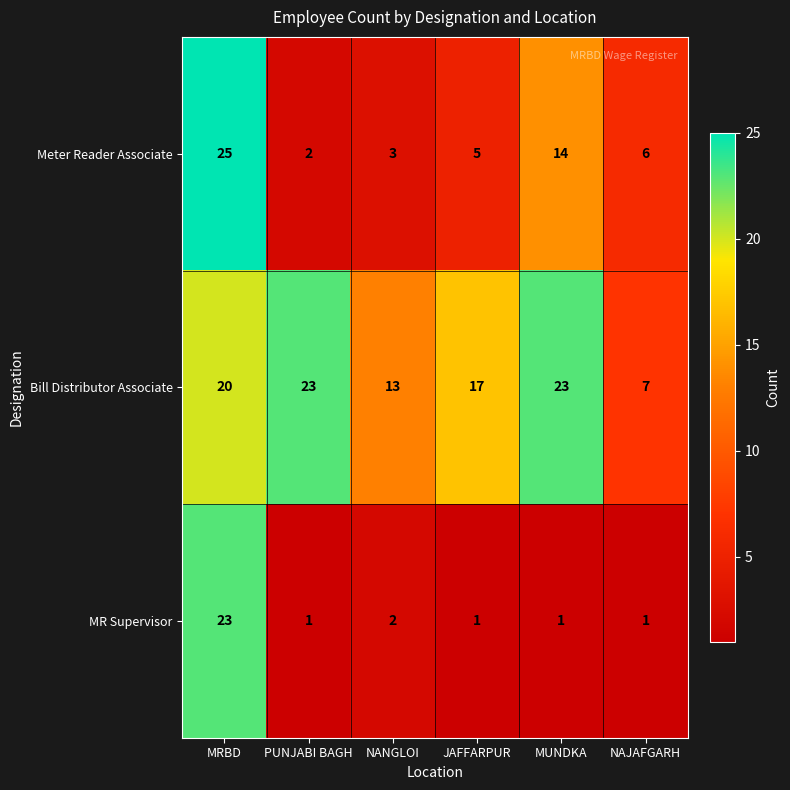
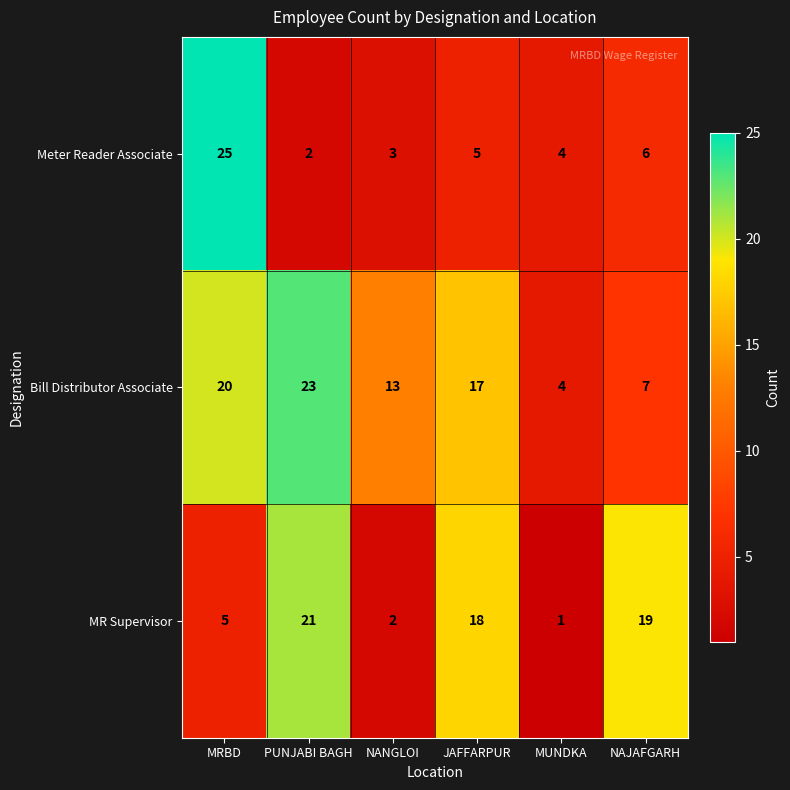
Meter Reader Associate, MUNDKA: 14 -> 4
Bill Distributor Associate, MUNDKA: 23 -> 4
MR Supervisor, MRBD: 23 -> 5
MR Supervisor, PUNJABI BAGH: 1 -> 21
MR Supervisor, JAFFARPUR: 1 -> 18
MR Supervisor, NAJAFGARH: 1 -> 19
